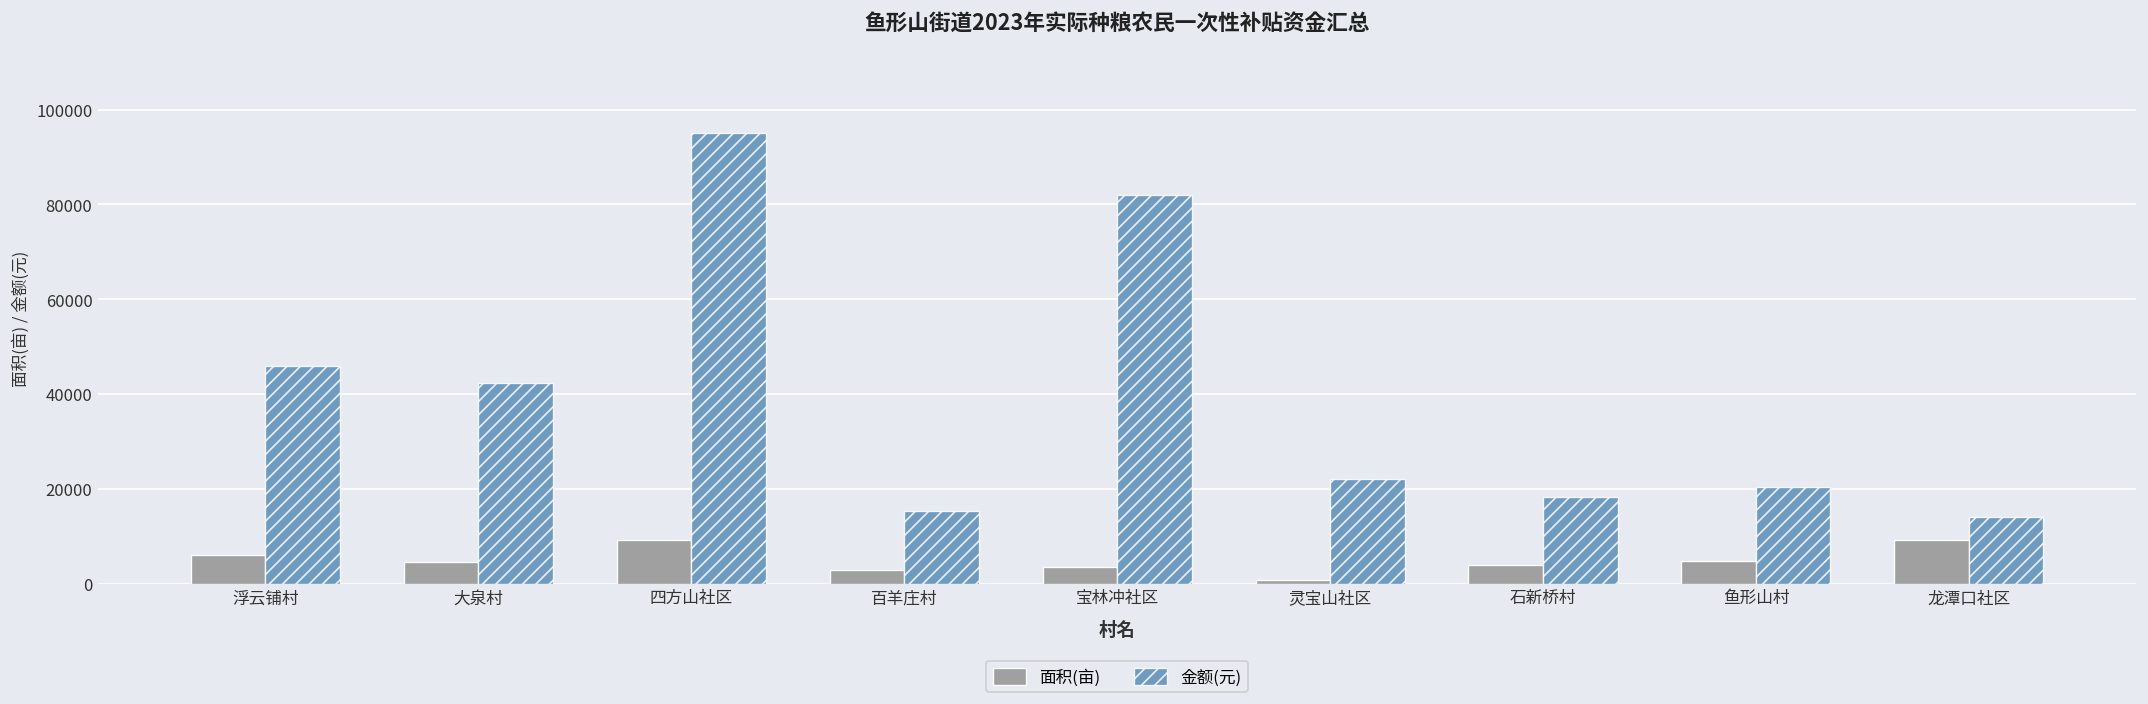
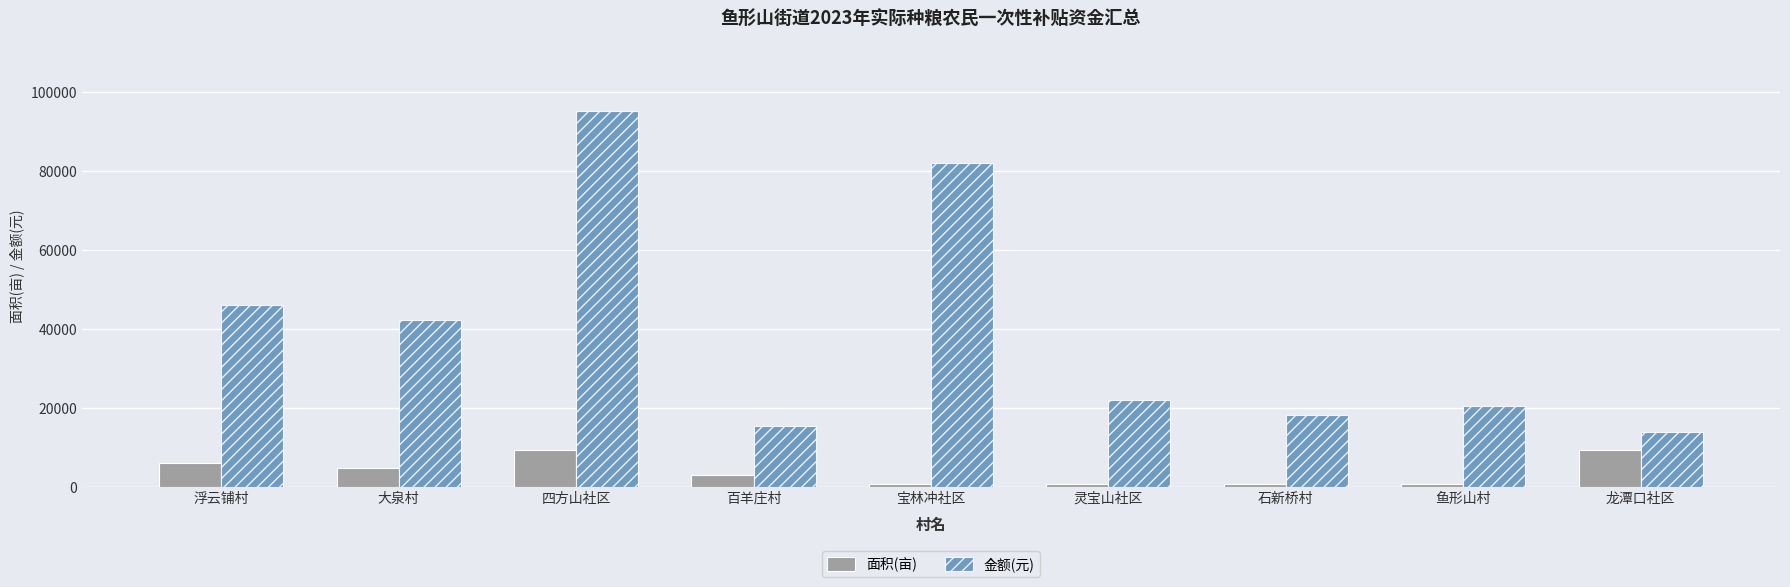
面积(亩), 宝林冲社区: 4000 -> 1000
面积(亩), 石新桥村: 4000 -> 1000
面积(亩), 鱼形山村: 5000 -> 1000
